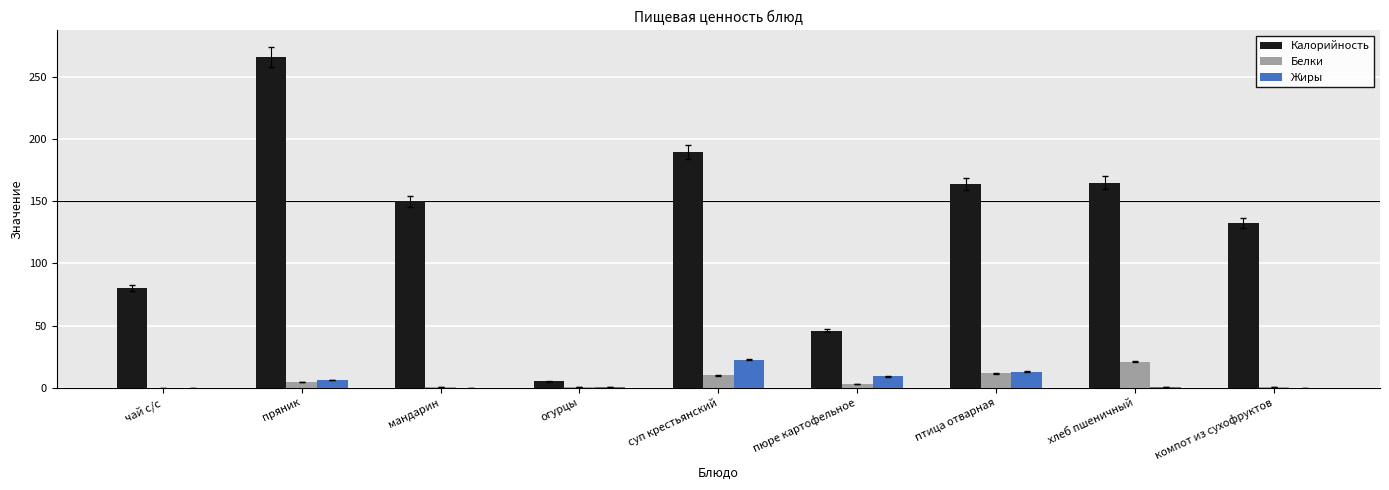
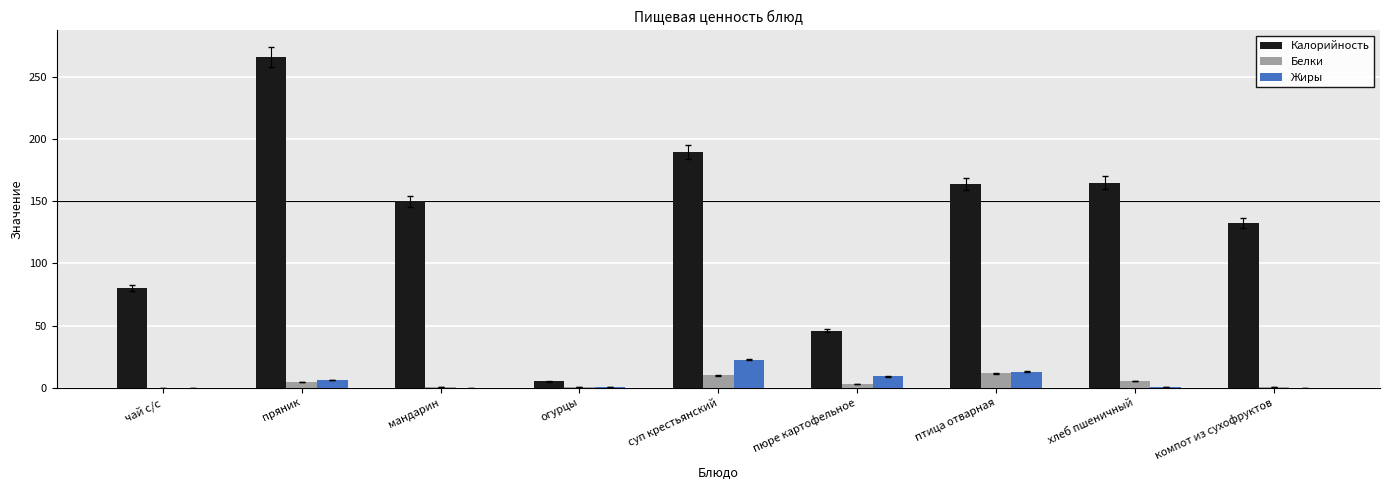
Белки, хлеб пшеничный: 21 -> 6
